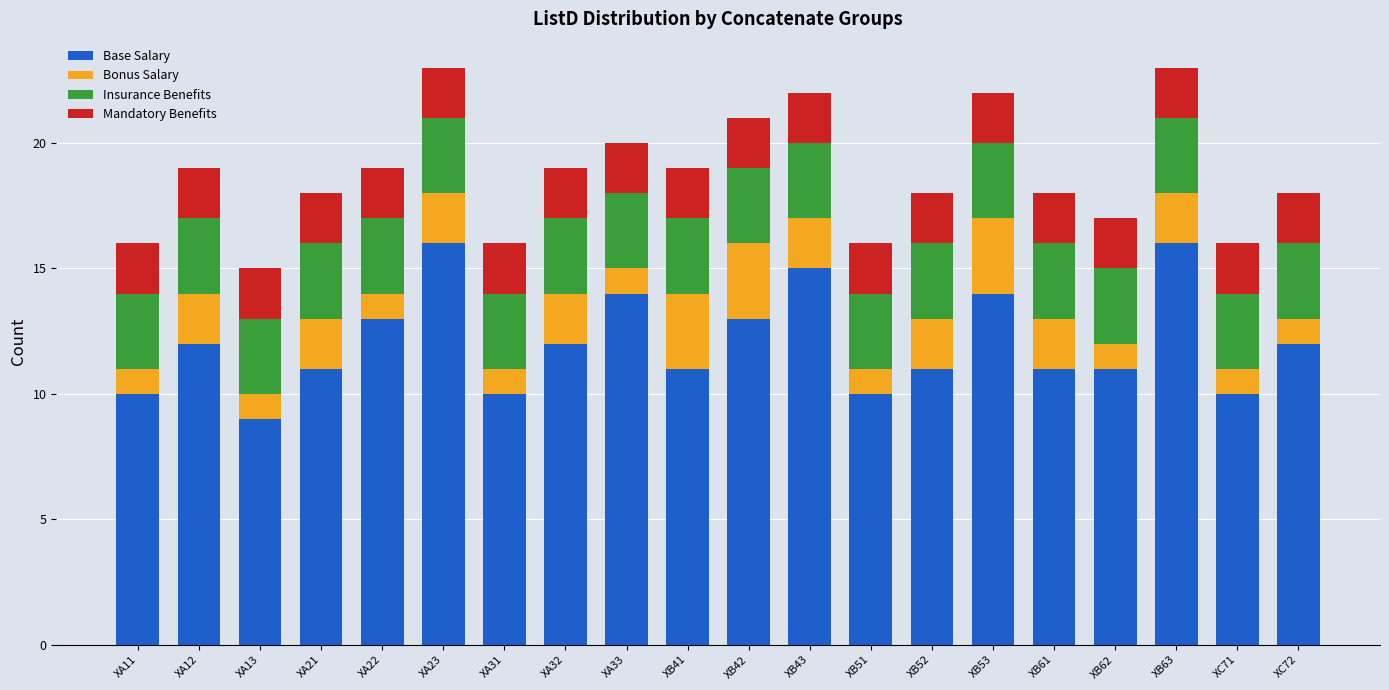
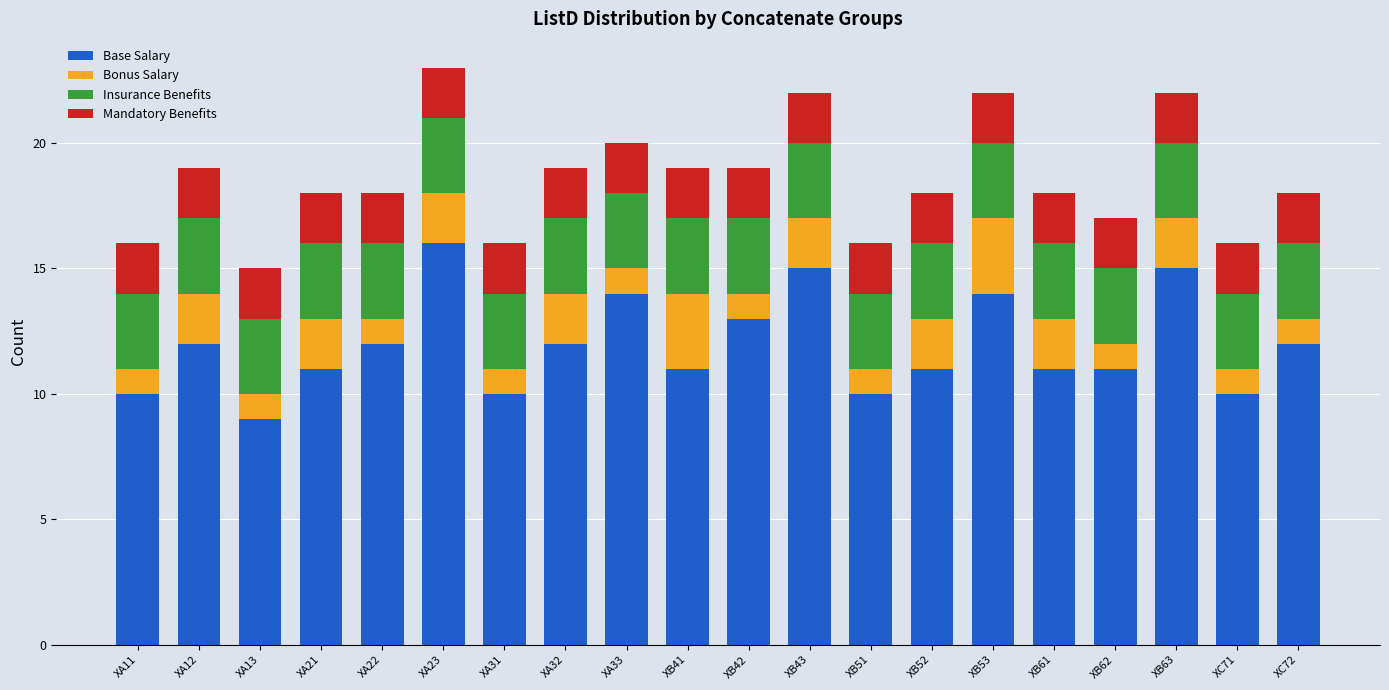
Base Salary, XA22: 13 -> 12
Bonus Salary, XB42: 3 -> 1
Base Salary, XB63: 16 -> 15
